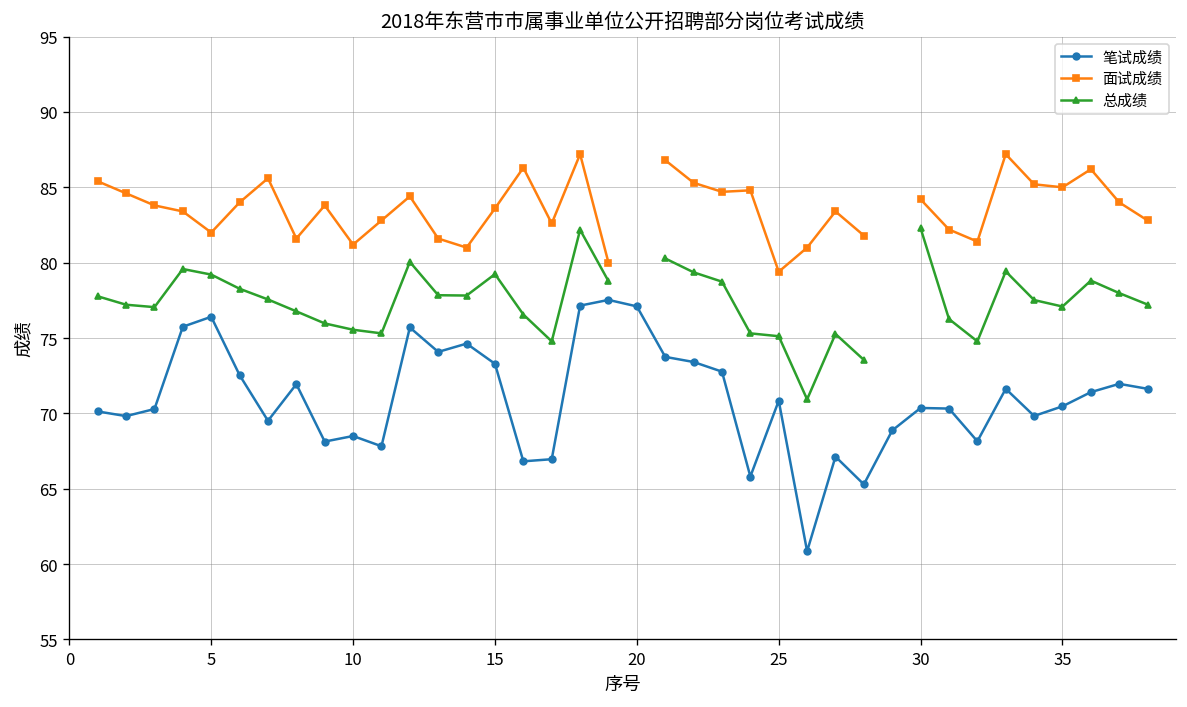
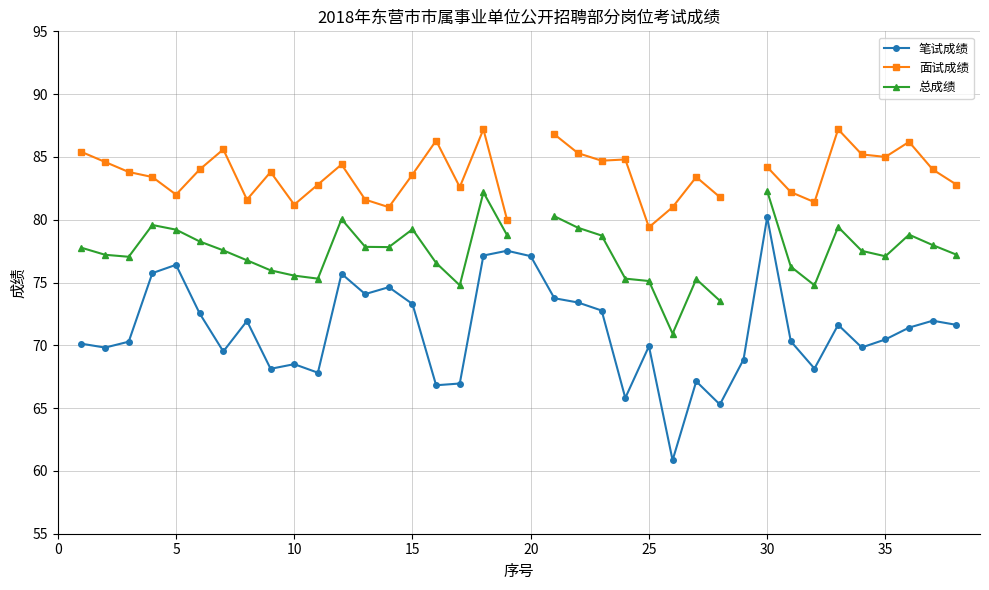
笔试成绩, 25: 70.8 -> 69.9
笔试成绩, 30: 70.4 -> 80.2
